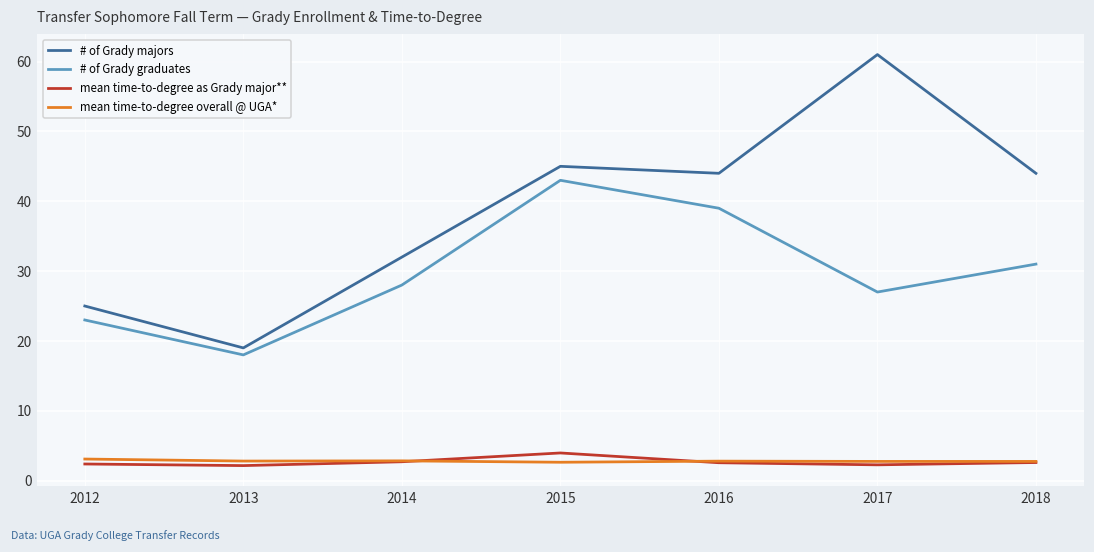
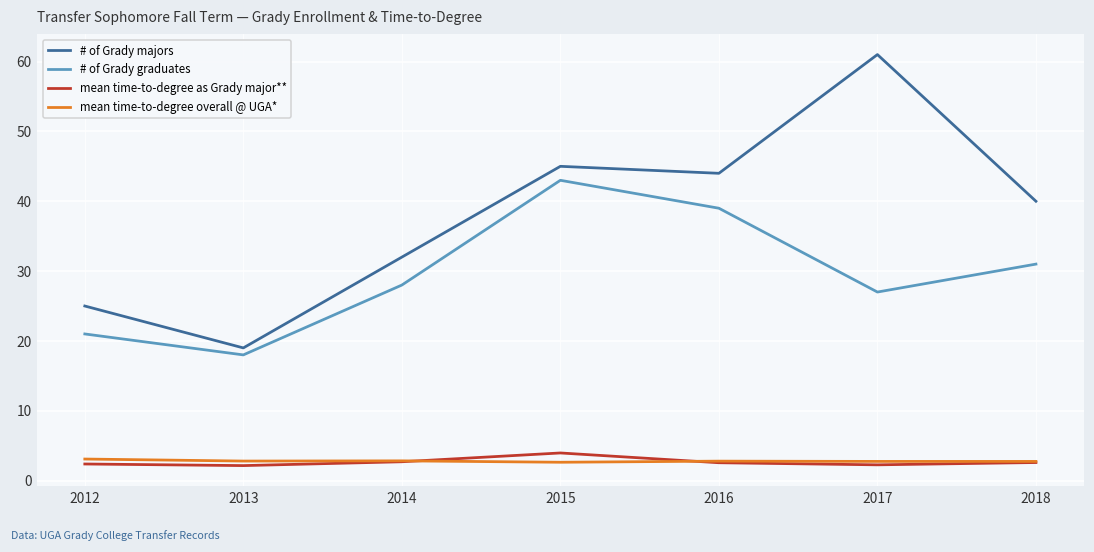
# of Grady graduates, 2012: 23 -> 21
# of Grady majors, 2018: 44 -> 40
